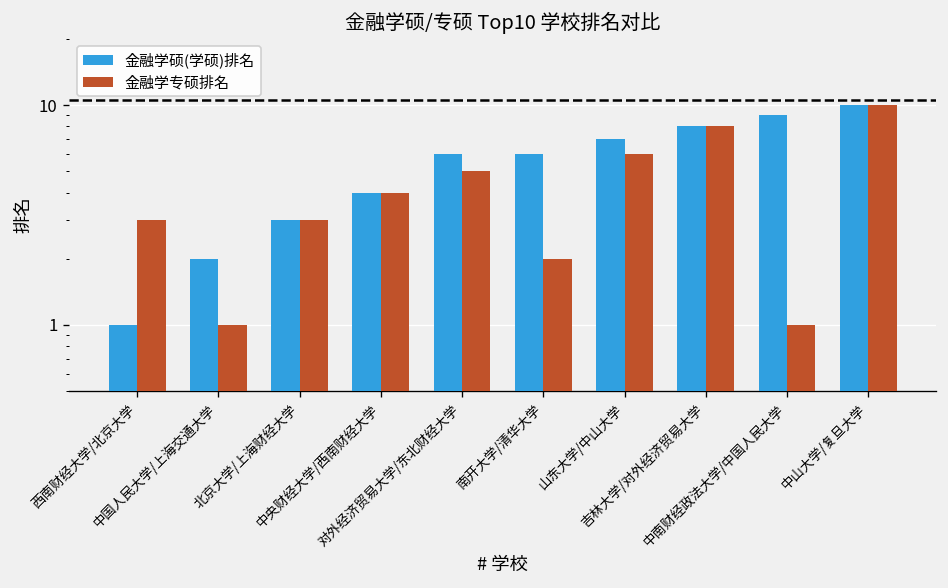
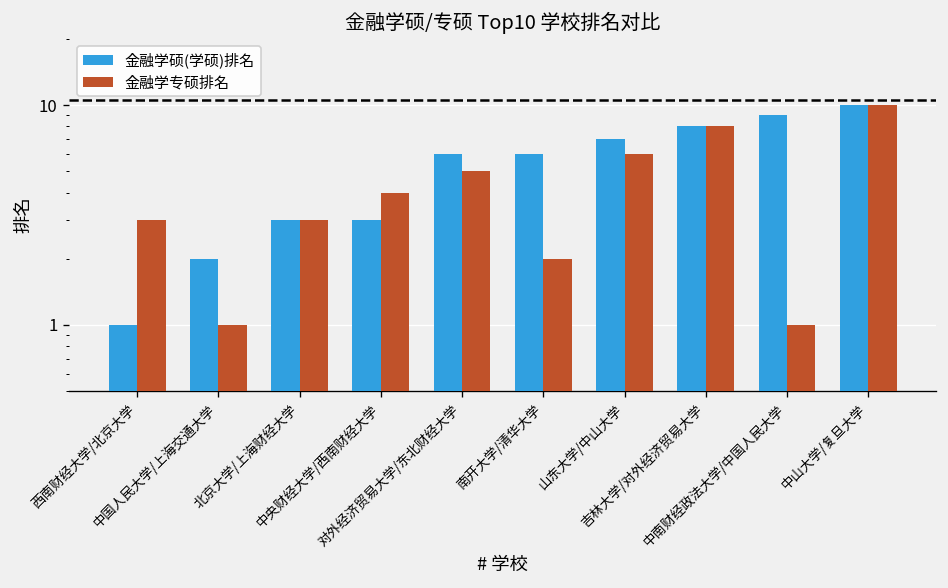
金融学硕(学硕)排名, 中央财经大学/西南财经大学: 4 -> 3
